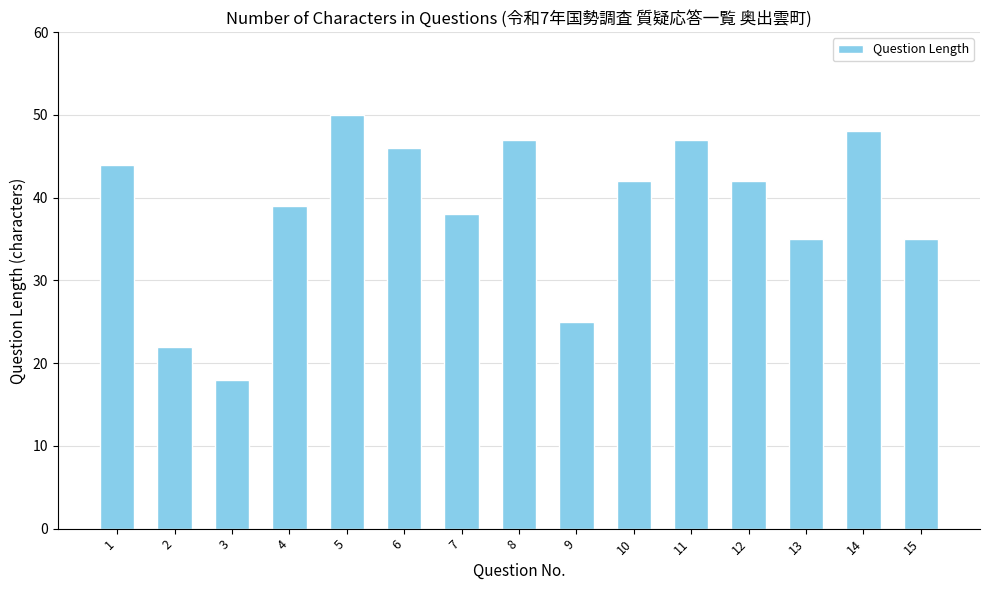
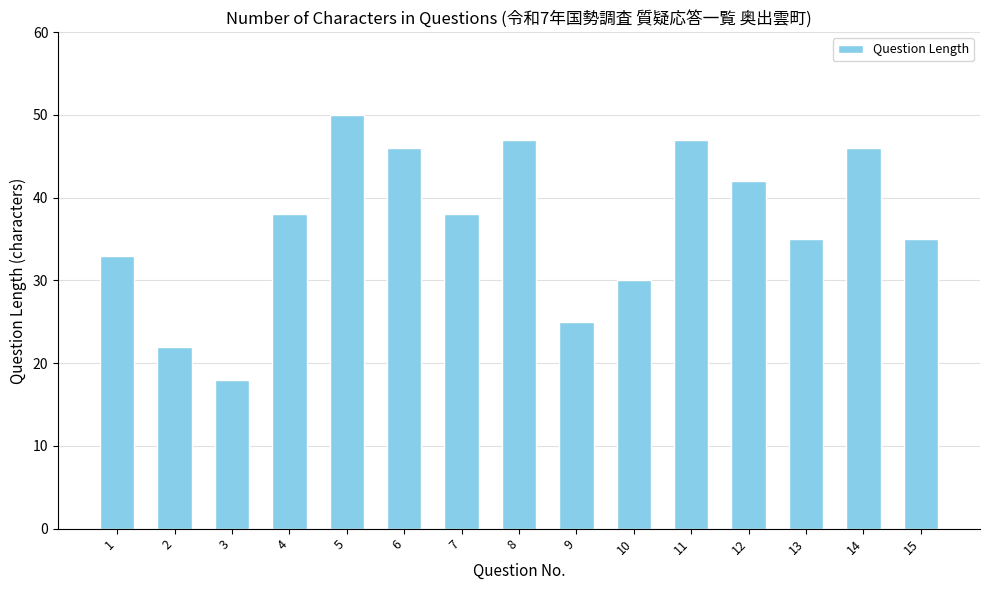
1: 44 -> 33
4: 39 -> 38
10: 42 -> 30
14: 48 -> 46
